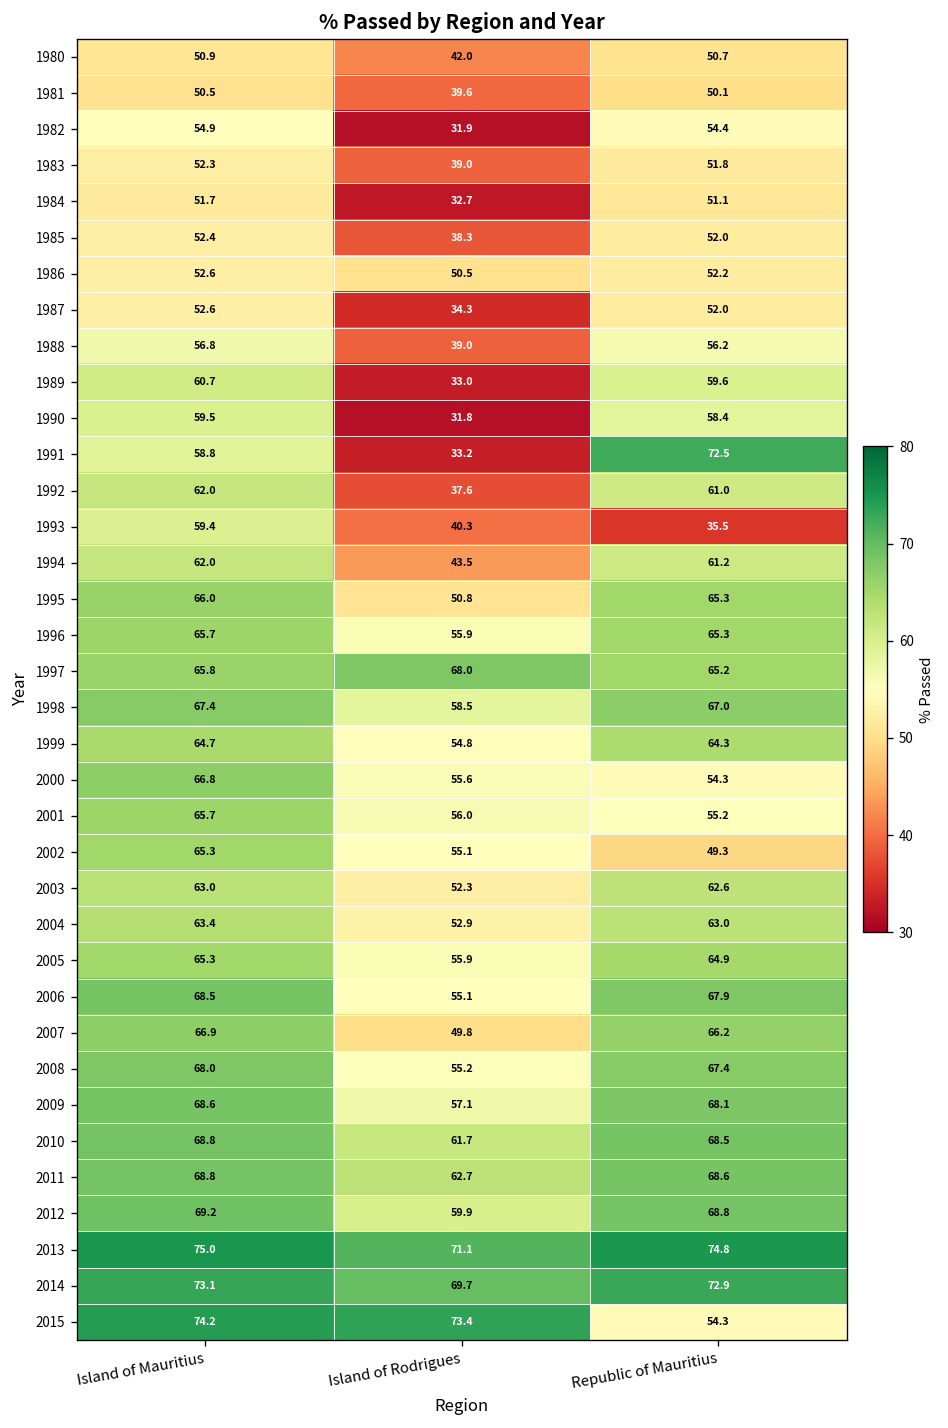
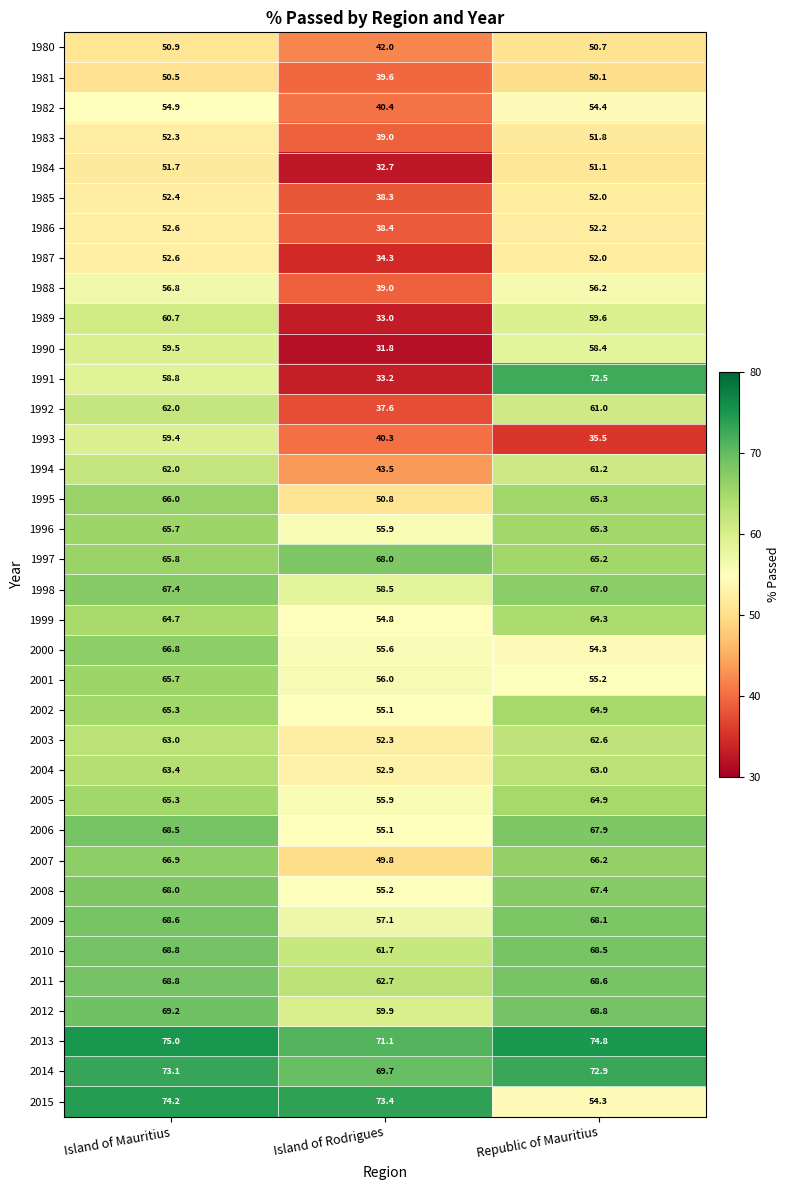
1982, Island of Rodrigues: 31.9 -> 40.4
1986, Island of Rodrigues: 50.5 -> 38.4
2002, Republic of Mauritius: 49.3 -> 64.9
